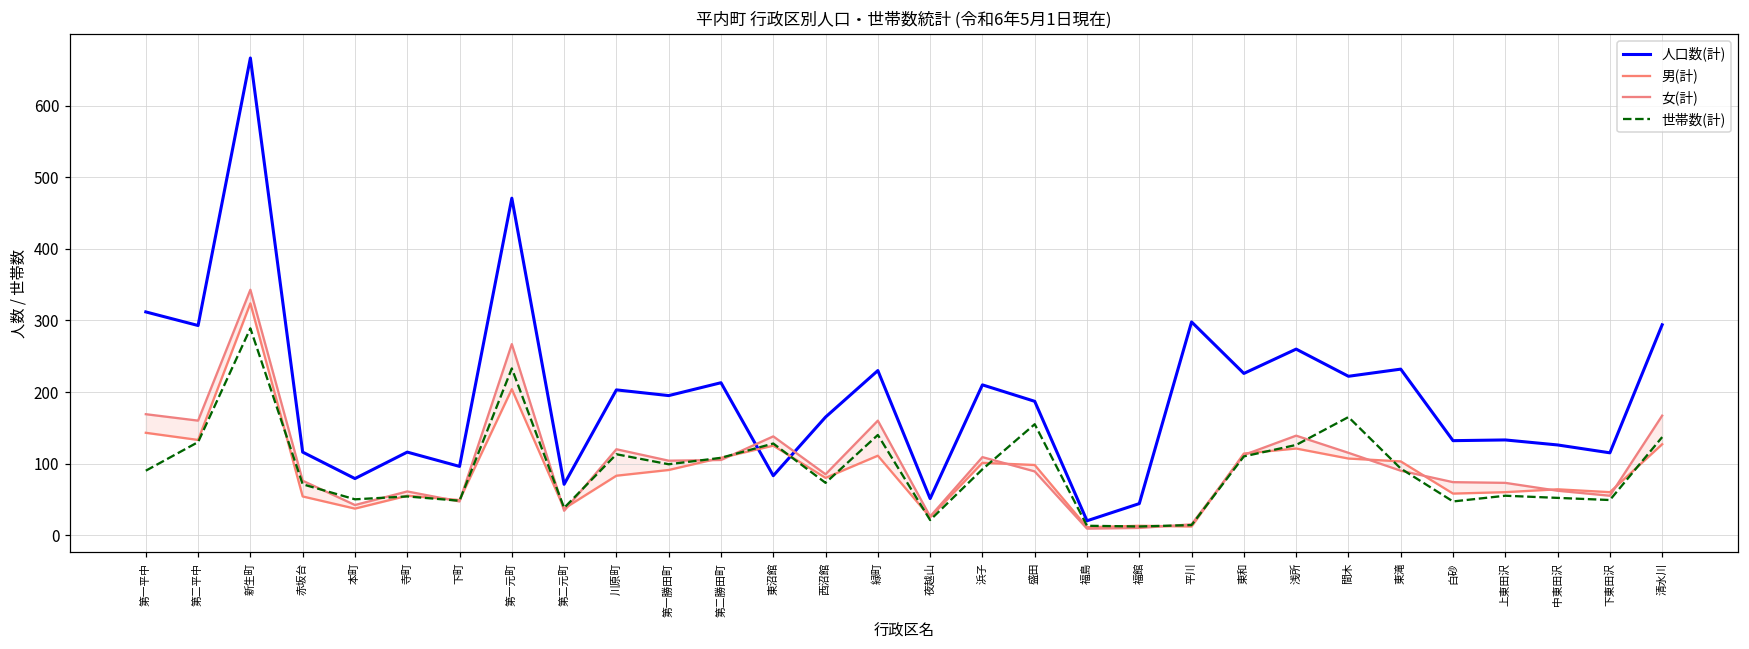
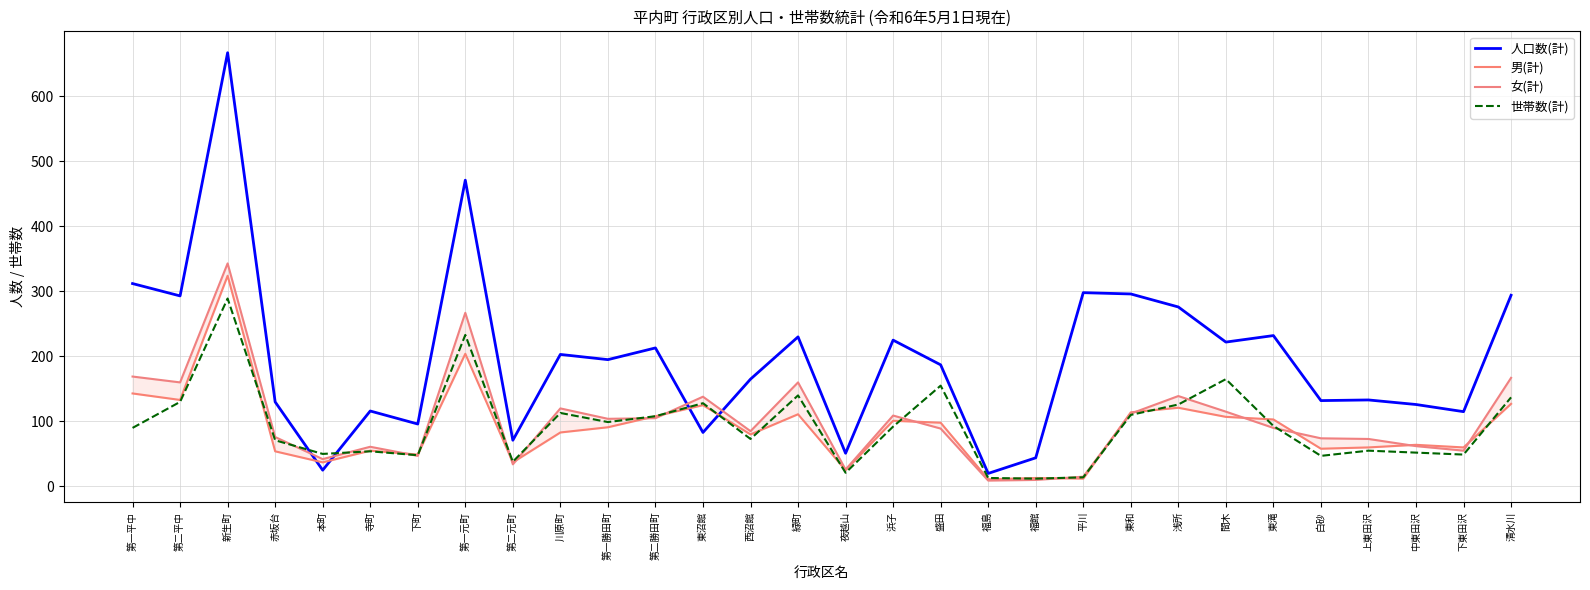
人口数(計), 赤坂台: 120 -> 130
人口数(計), 本町: 80 -> 30
人口数(計), 浜子: 210 -> 230
人口数(計), 東和: 230 -> 300
人口数(計), 浅所: 260 -> 280
